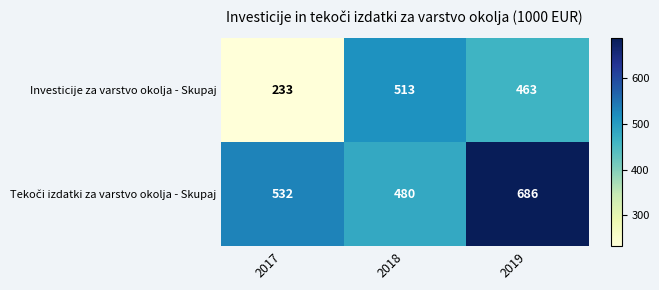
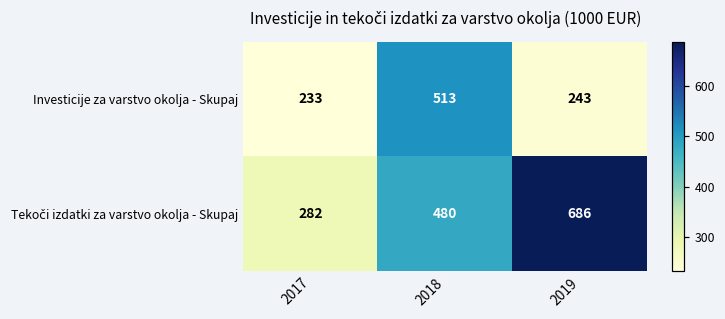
Investicije za varstvo okolja - Skupaj, 2019: 463 -> 243
Tekoči izdatki za varstvo okolja - Skupaj, 2017: 532 -> 282
